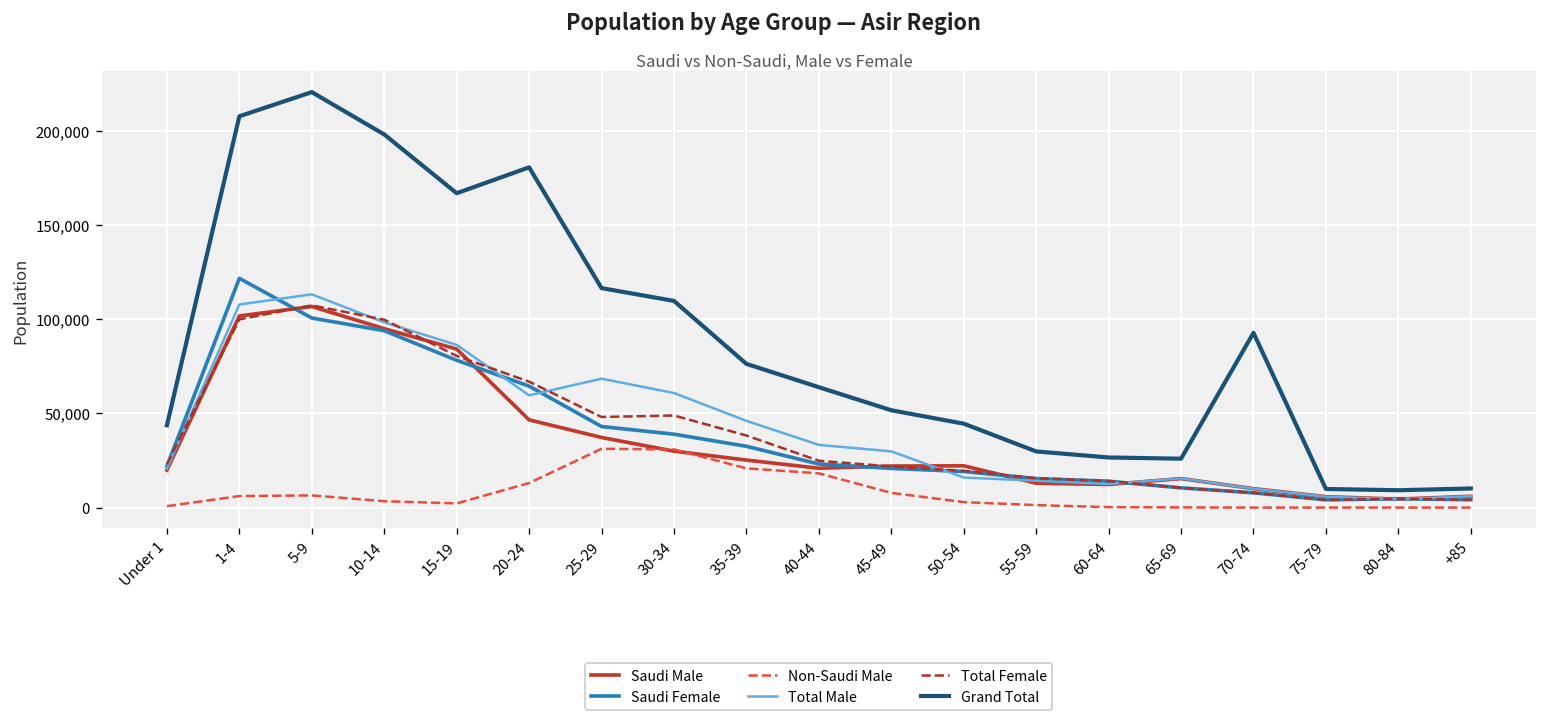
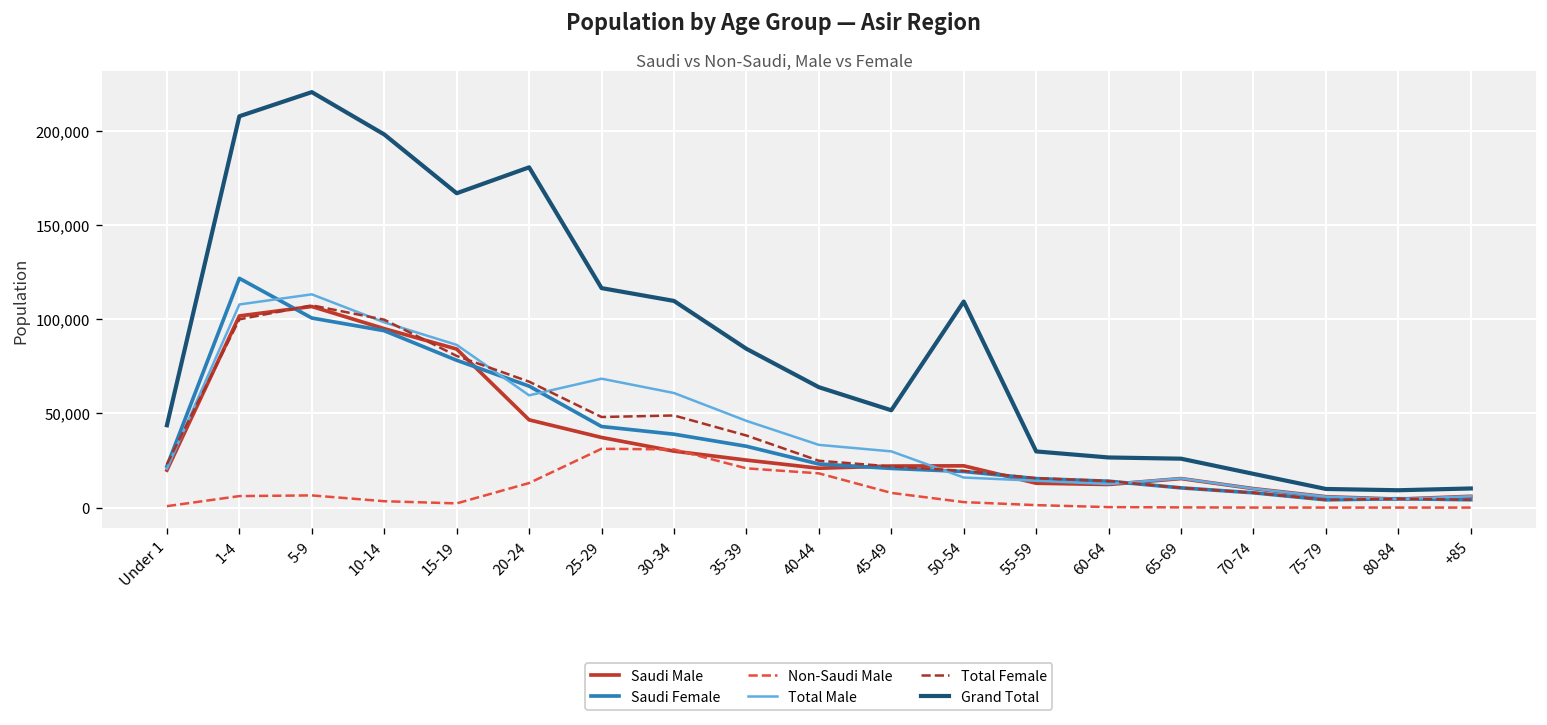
Grand Total, 35-39: 76,000 -> 84,000
Grand Total, 50-54: 45,000 -> 109,000
Grand Total, 70-74: 93,000 -> 18,000
